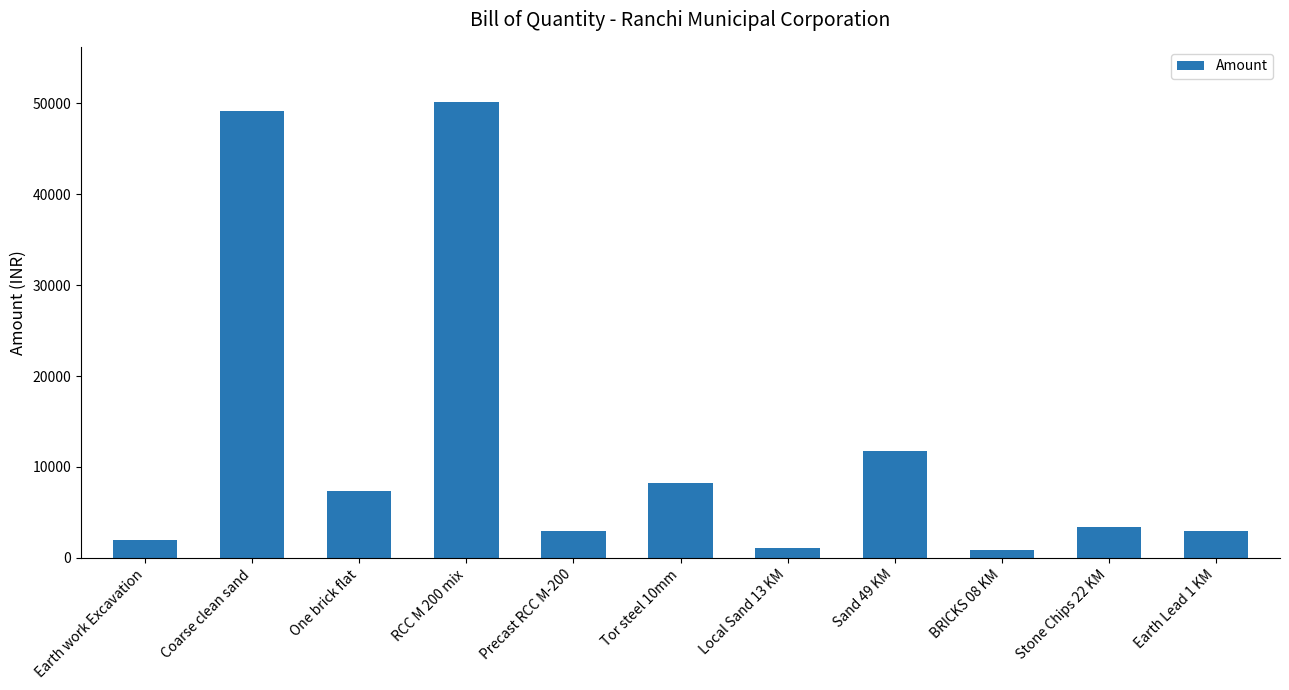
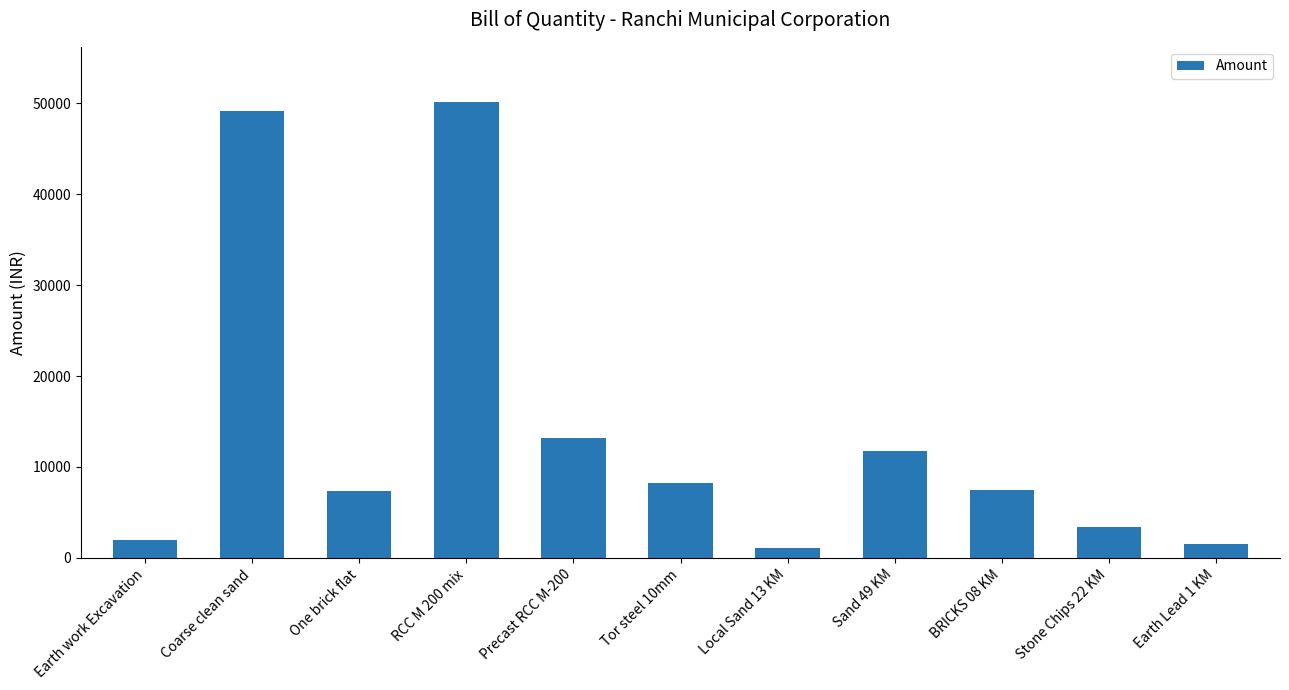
Precast RCC M-200: 3000 -> 13000
BRICKS 08 KM: 1000 -> 7000
Earth Lead 1 KM: 3000 -> 2000
